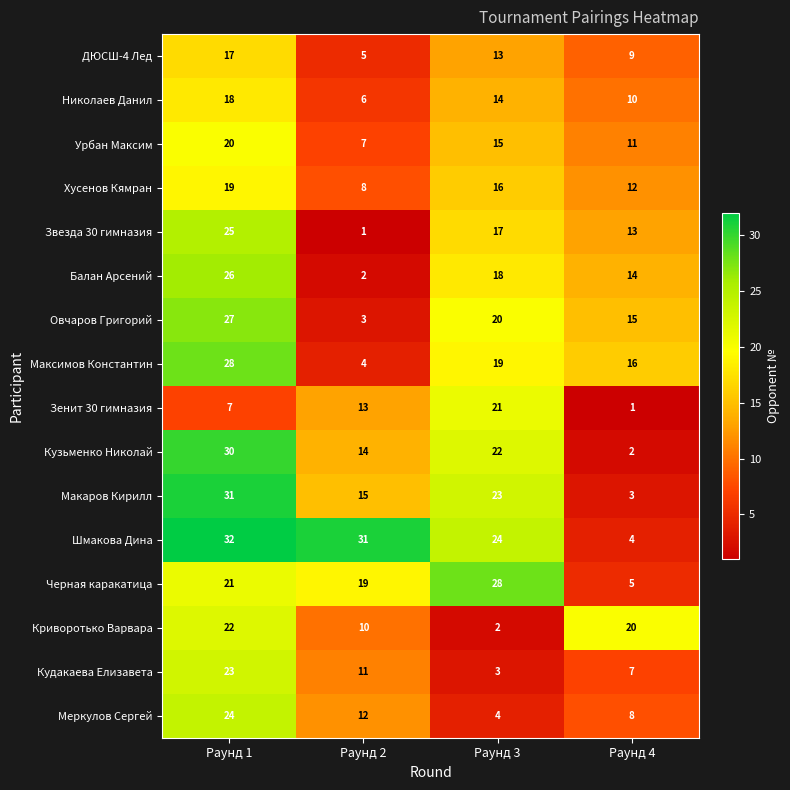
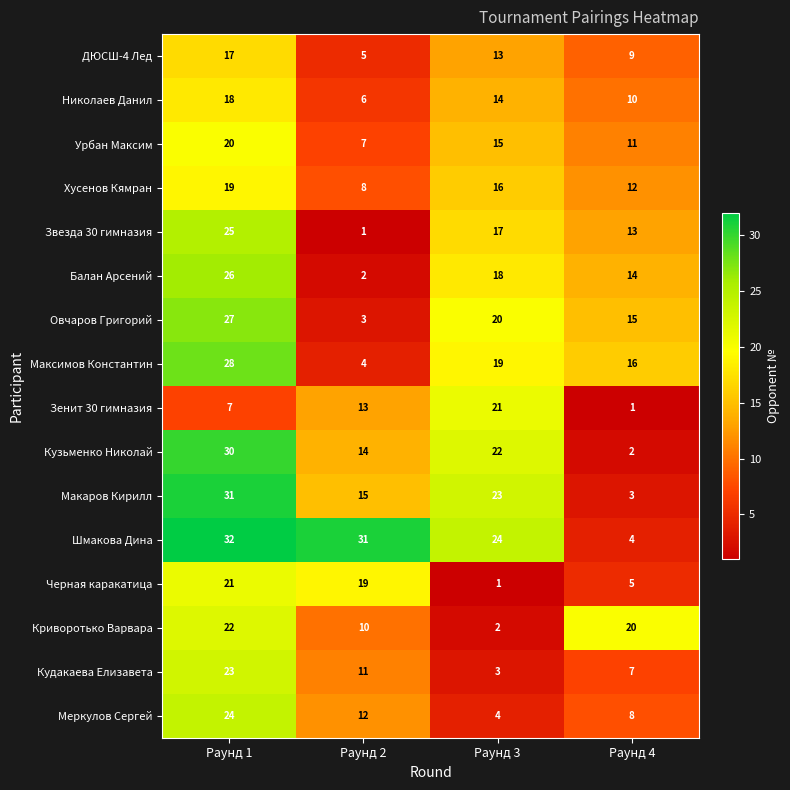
Черная каракатица, Раунд 3: 28 -> 1
